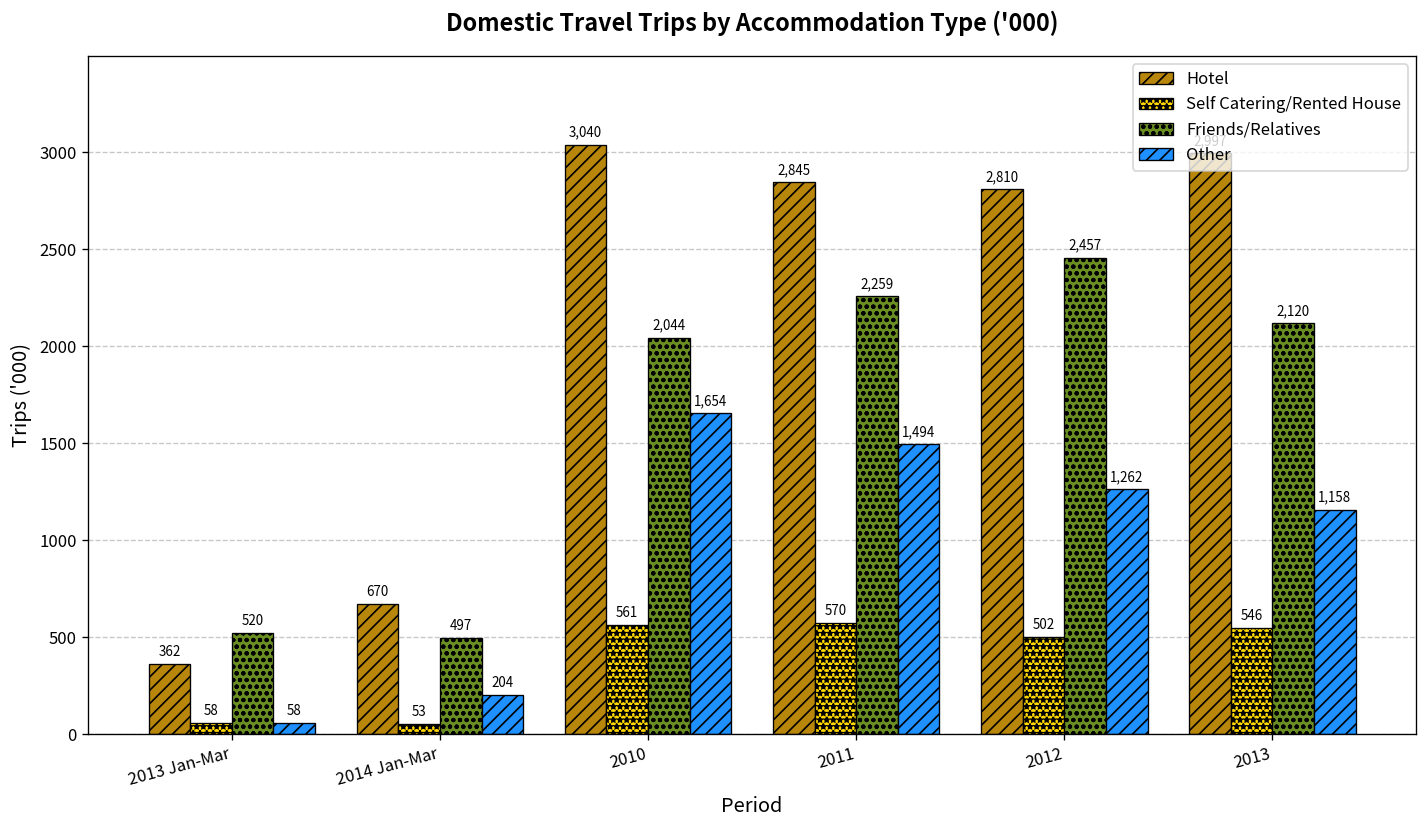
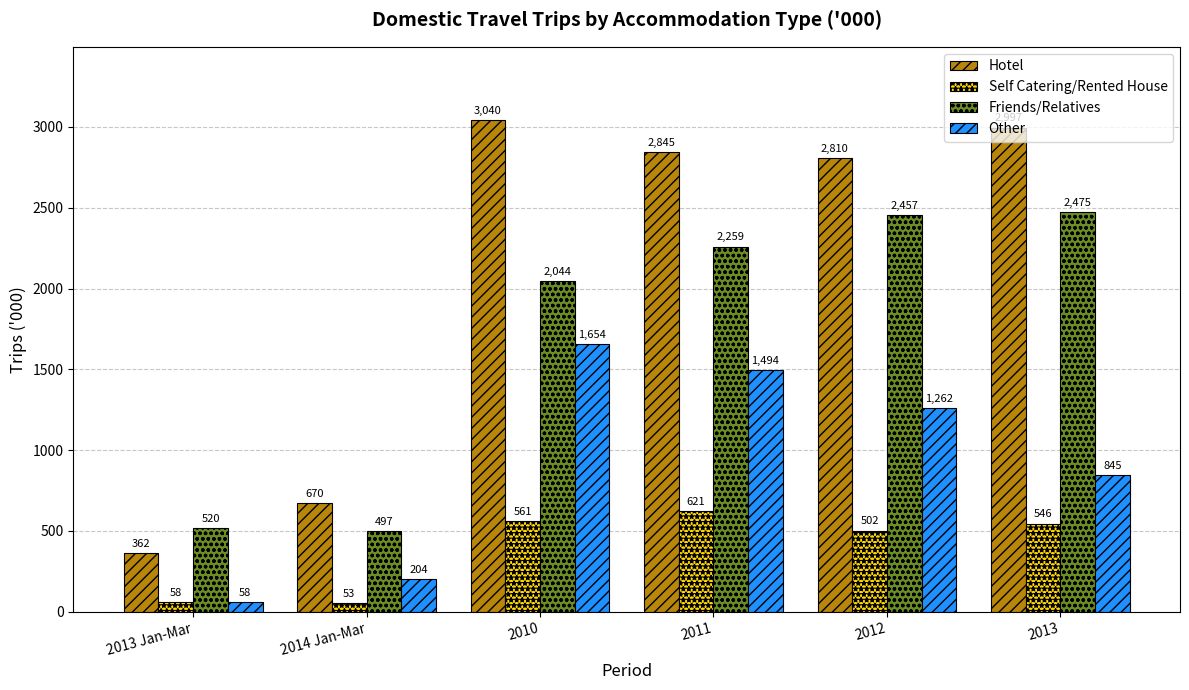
Self Catering/Rented House, 2011: 570 -> 621
Friends/Relatives, 2013: 2,120 -> 2,475
Other, 2013: 1,158 -> 845
